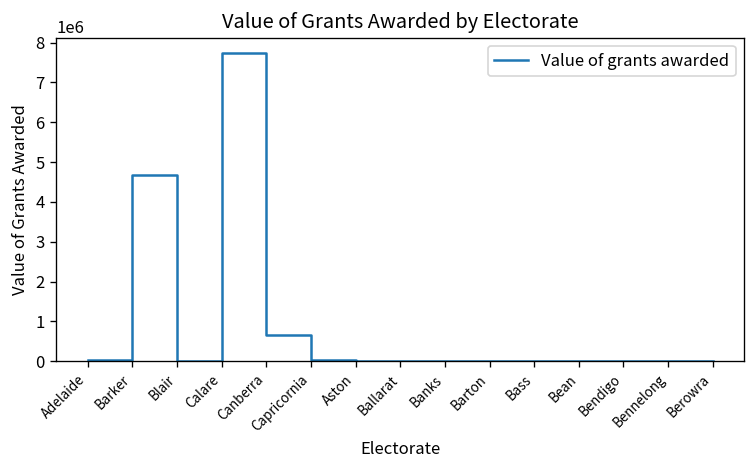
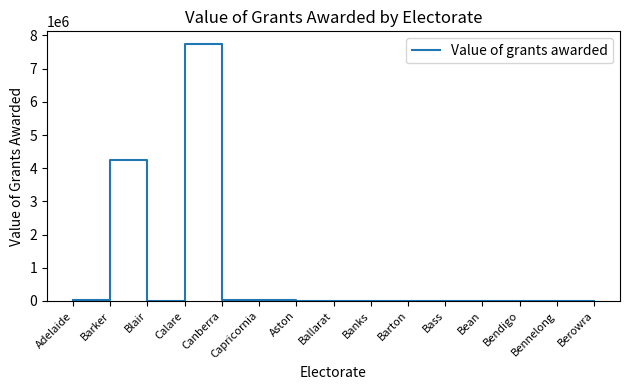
Barker: 4700000 -> 4300000
Canberra: 600000 -> 0
